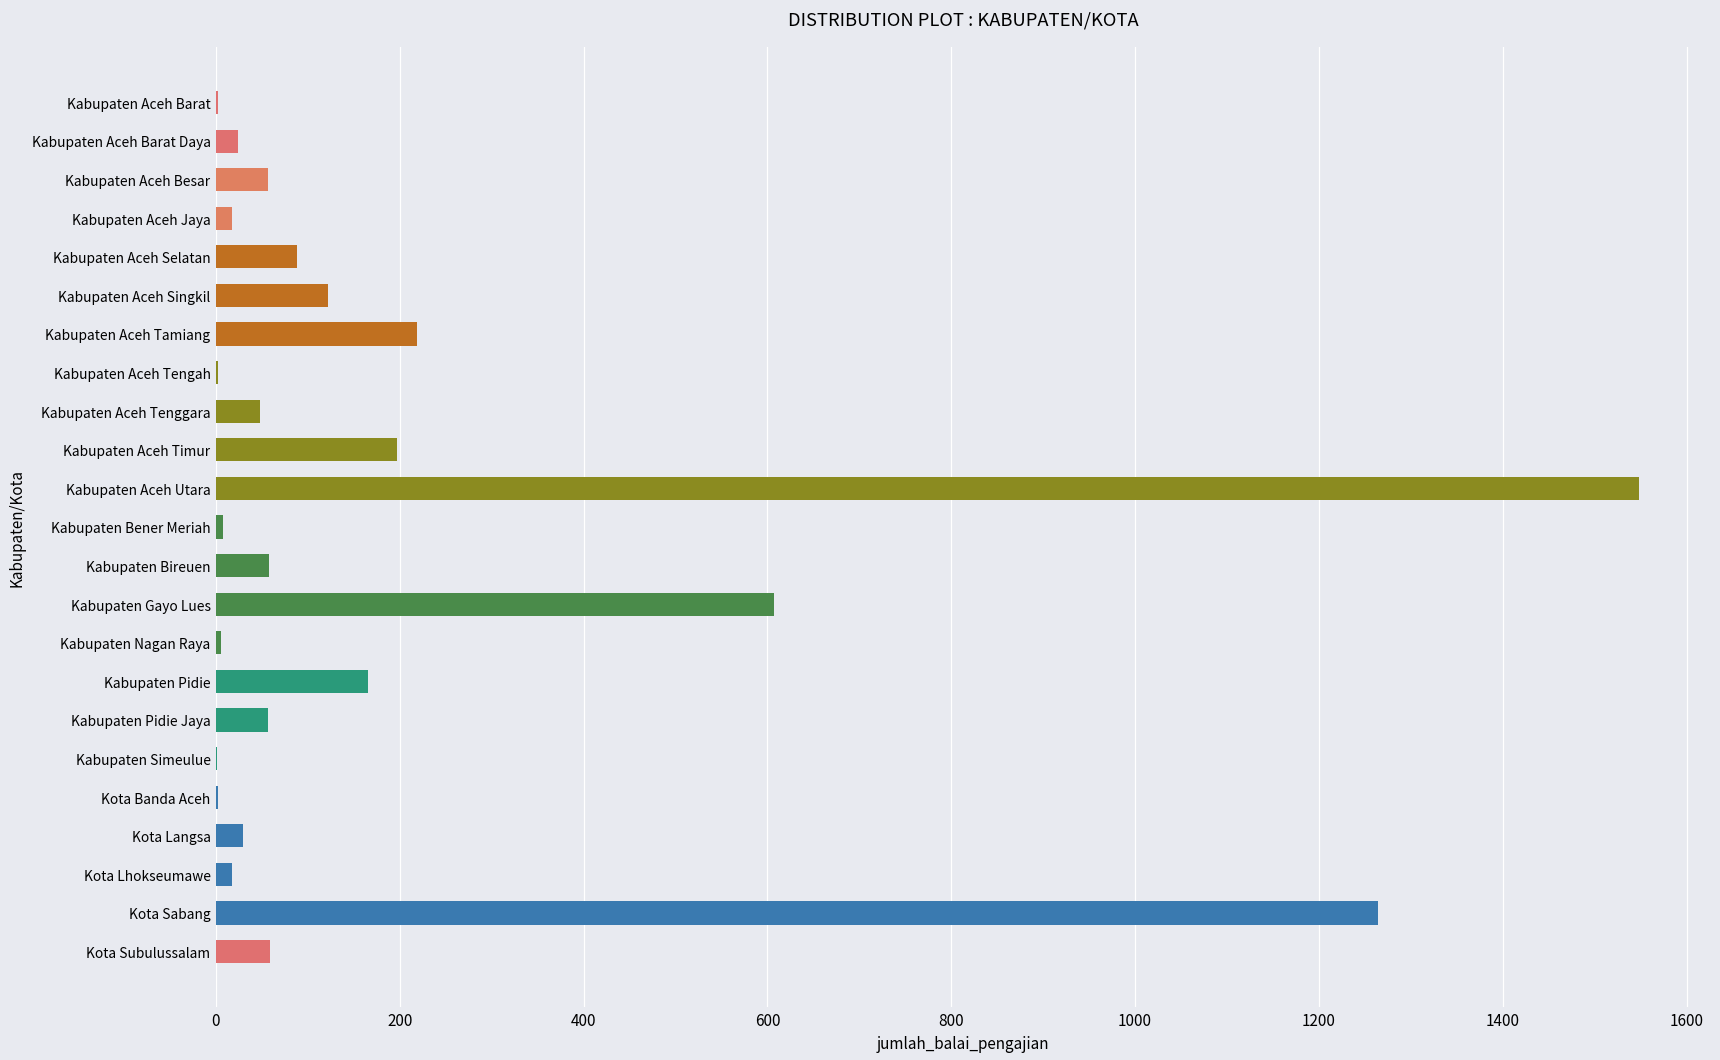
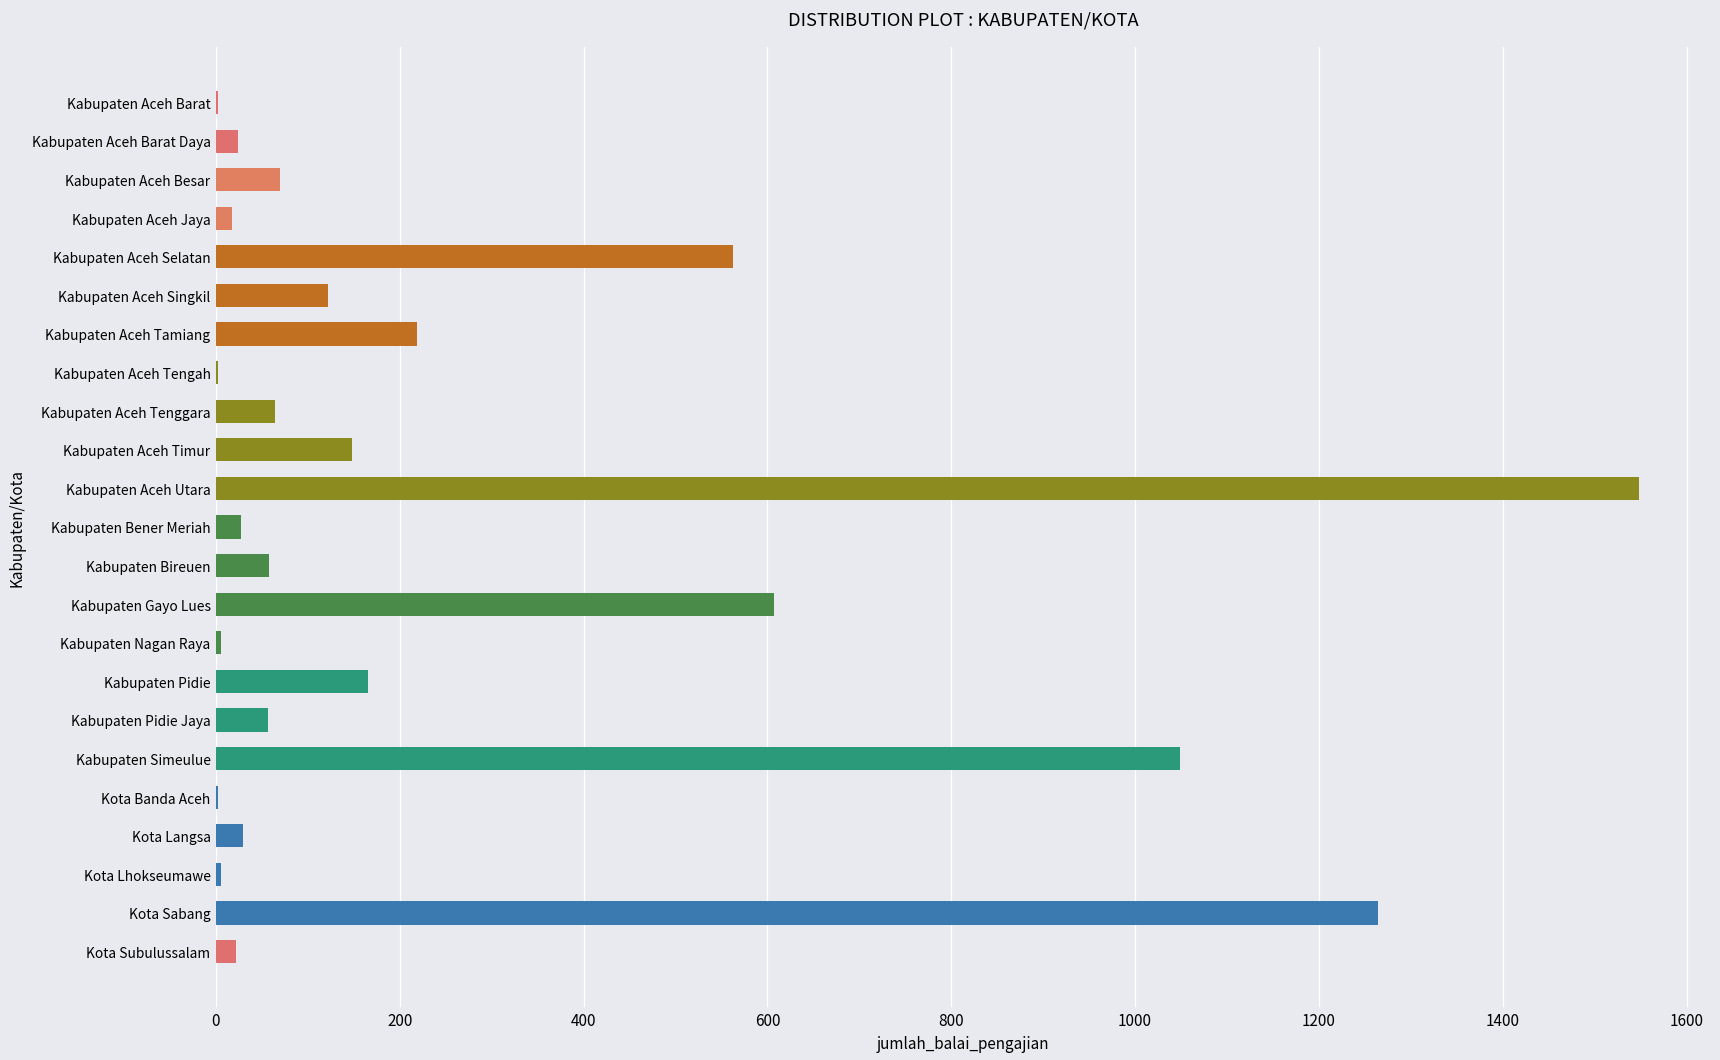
Kabupaten Aceh Besar: 60 -> 70
Kabupaten Aceh Selatan: 90 -> 560
Kabupaten Aceh Tenggara: 50 -> 60
Kabupaten Aceh Timur: 200 -> 150
Kabupaten Bener Meriah: 10 -> 30
Kabupaten Simeulue: 0 -> 1050
Kota Lhokseumawe: 20 -> 10
Kota Subulussalam: 60 -> 20
